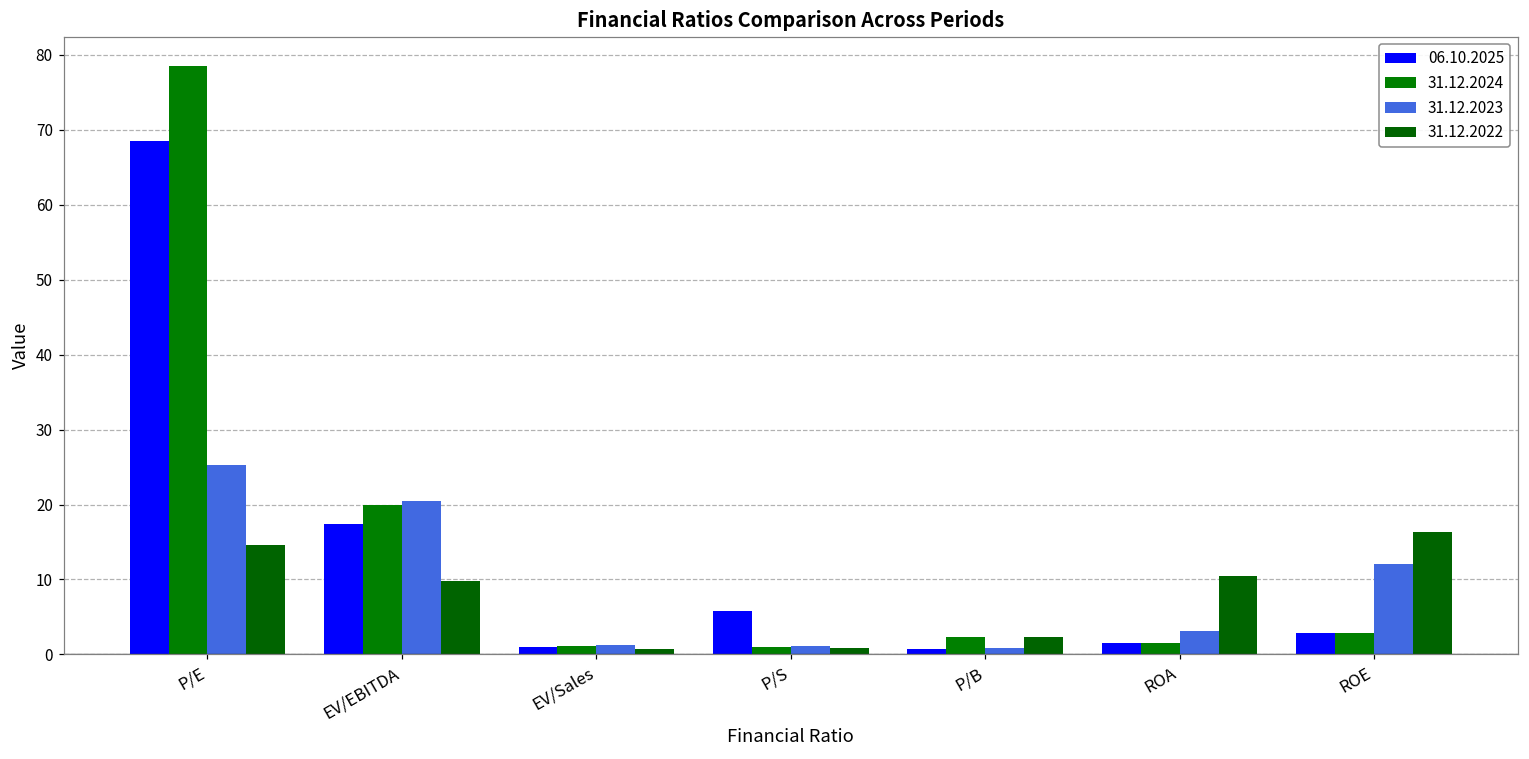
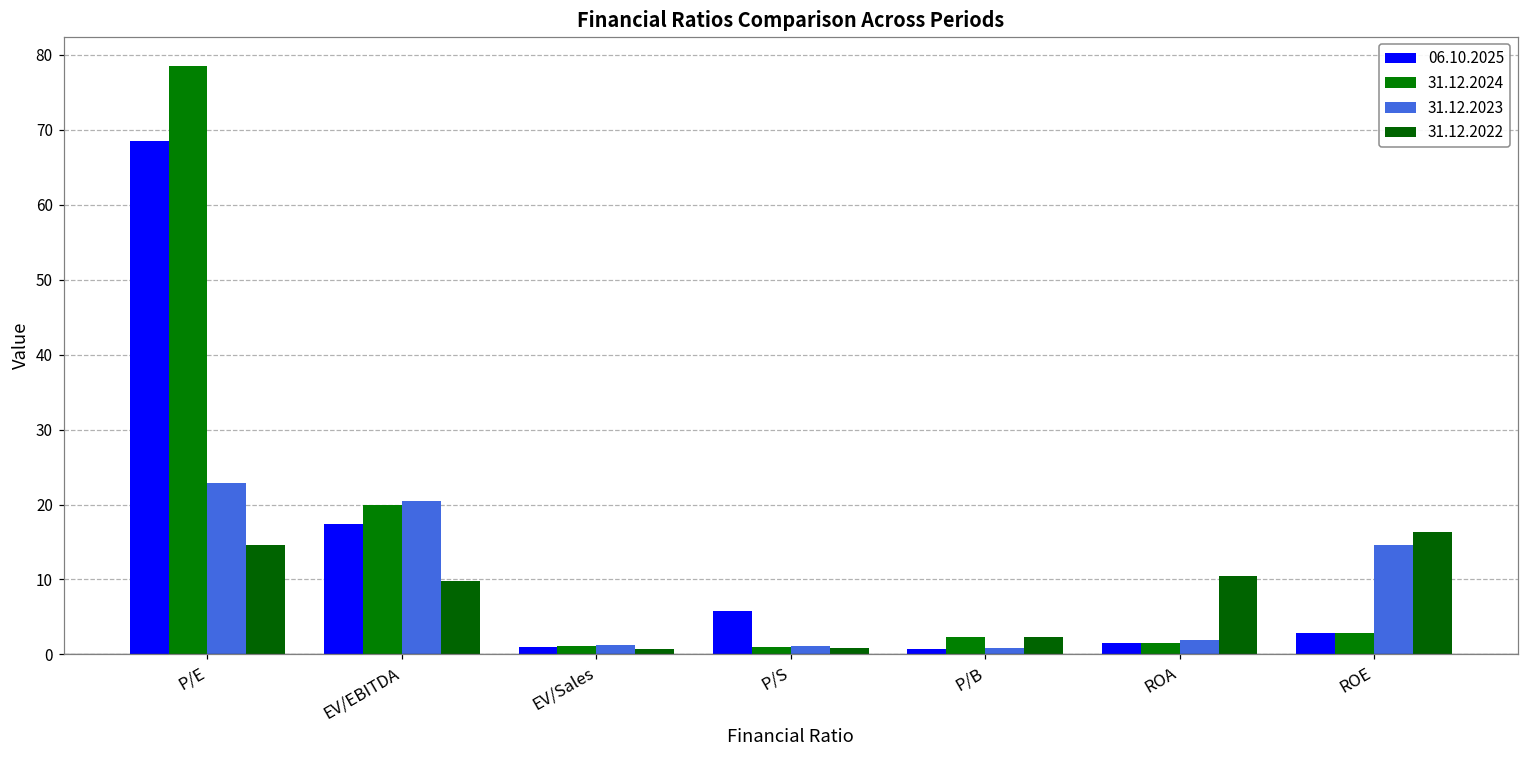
31.12.2023, P/E: 25 -> 23
31.12.2023, ROA: 3 -> 2
31.12.2023, ROE: 12 -> 15
